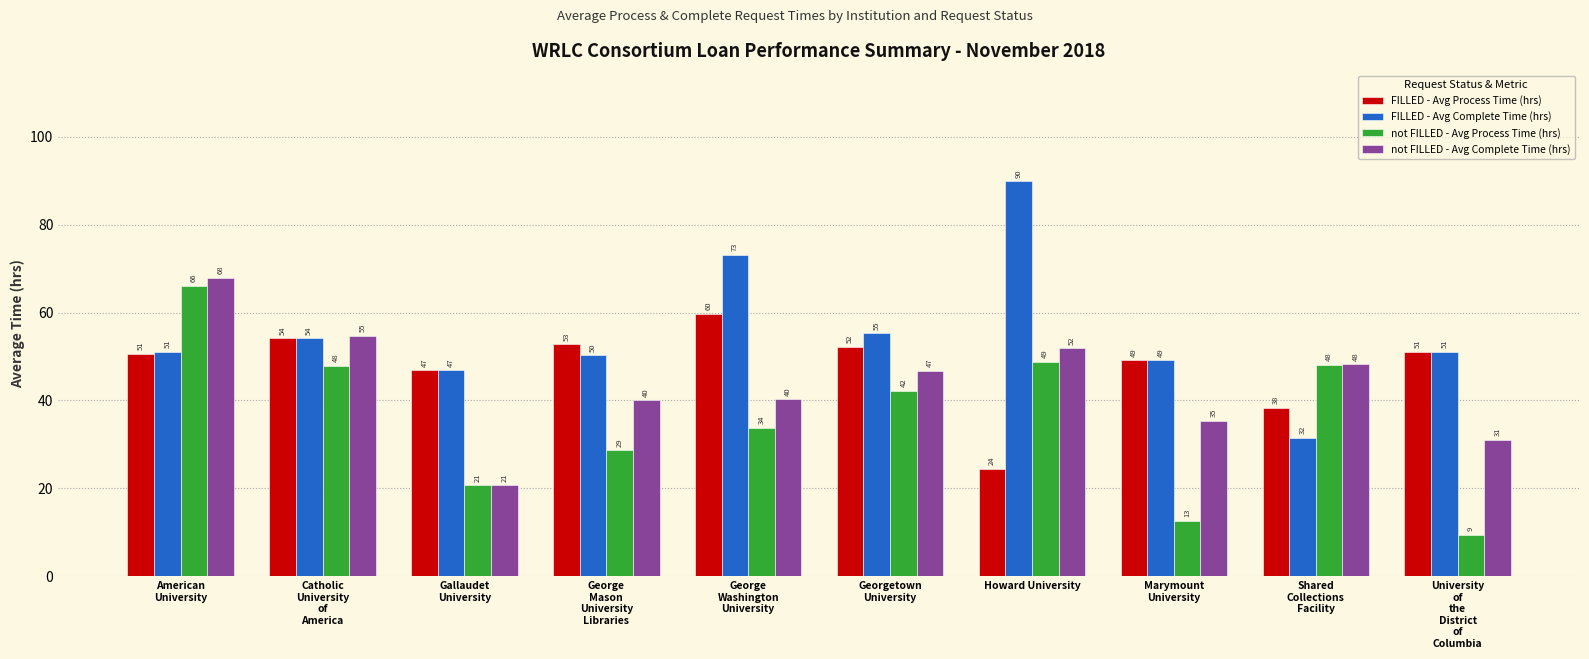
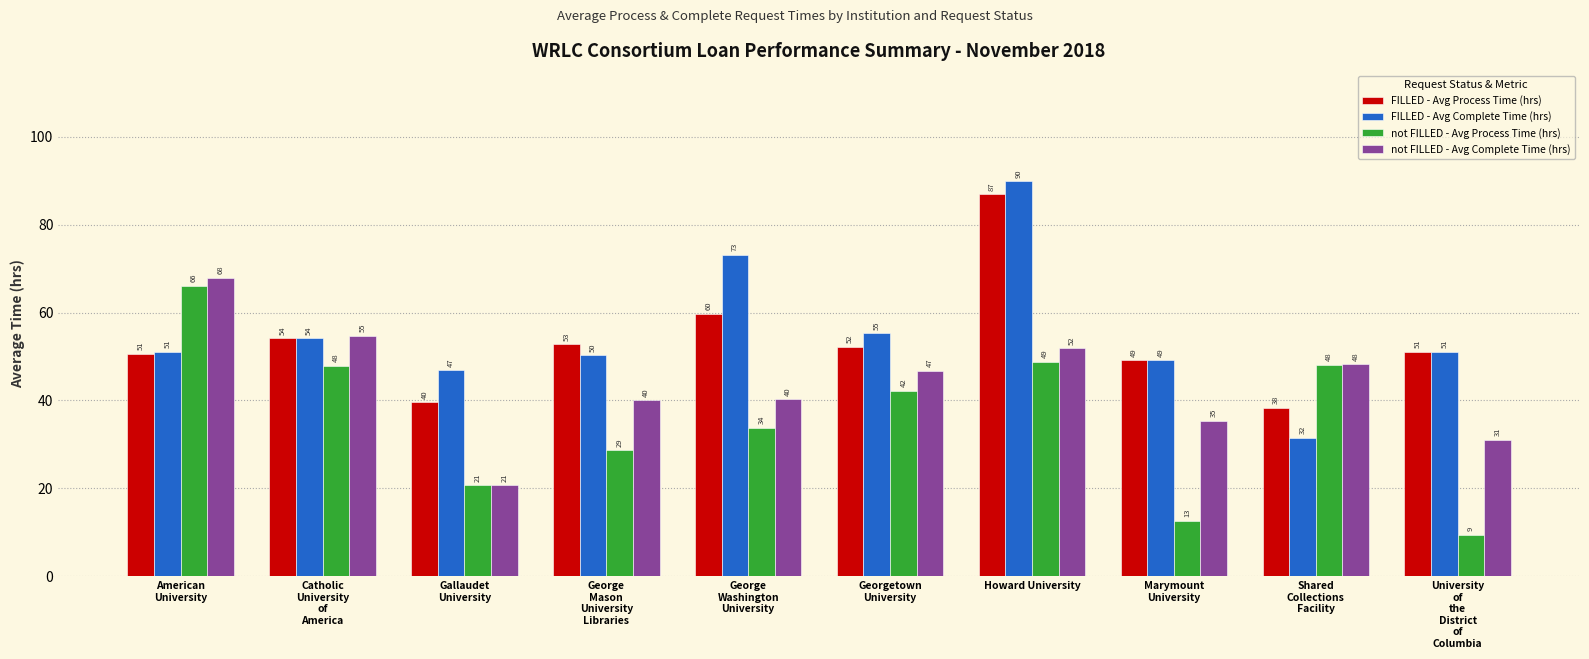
FILLED - Avg Process Time (hrs), Gallaudet University: 47 -> 40
FILLED - Avg Process Time (hrs), Howard University: 24 -> 87
